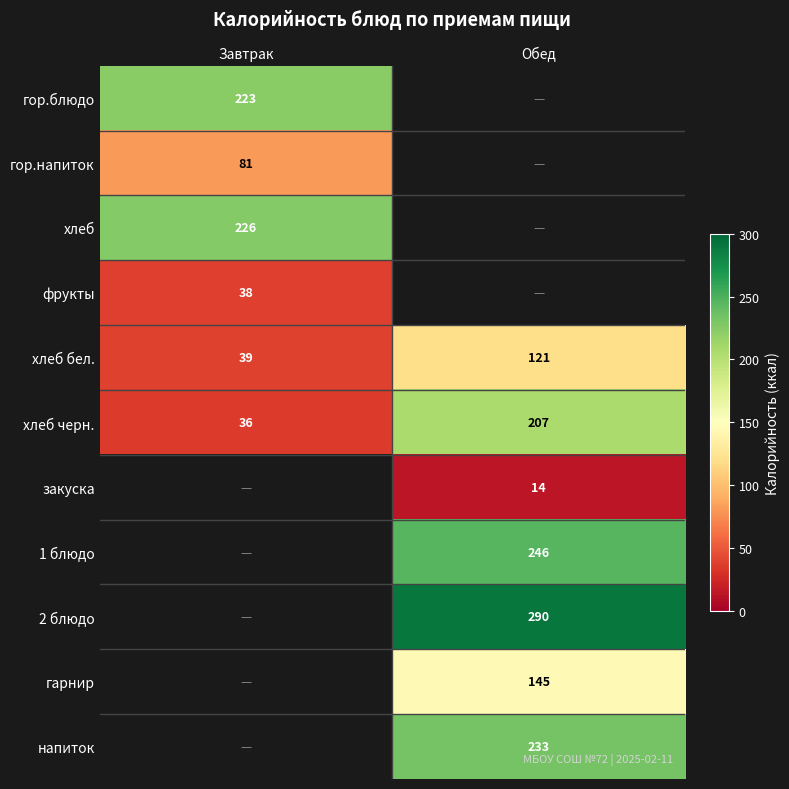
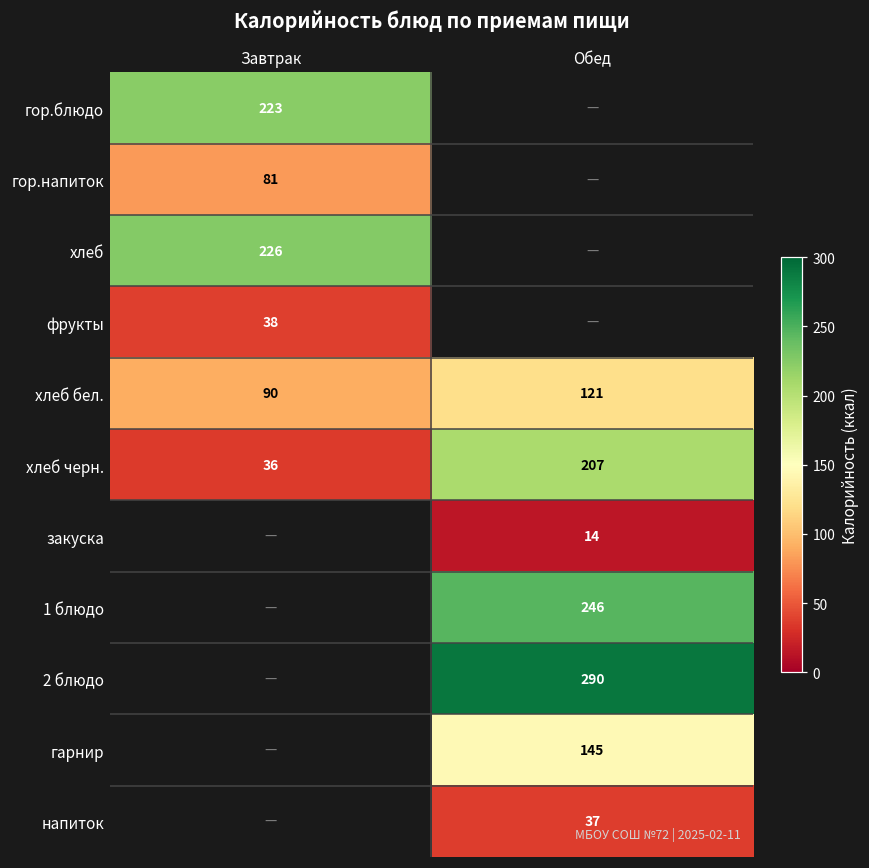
хлеб бел., Завтрак: 39 -> 90
напиток, Обед: 233 -> 37
